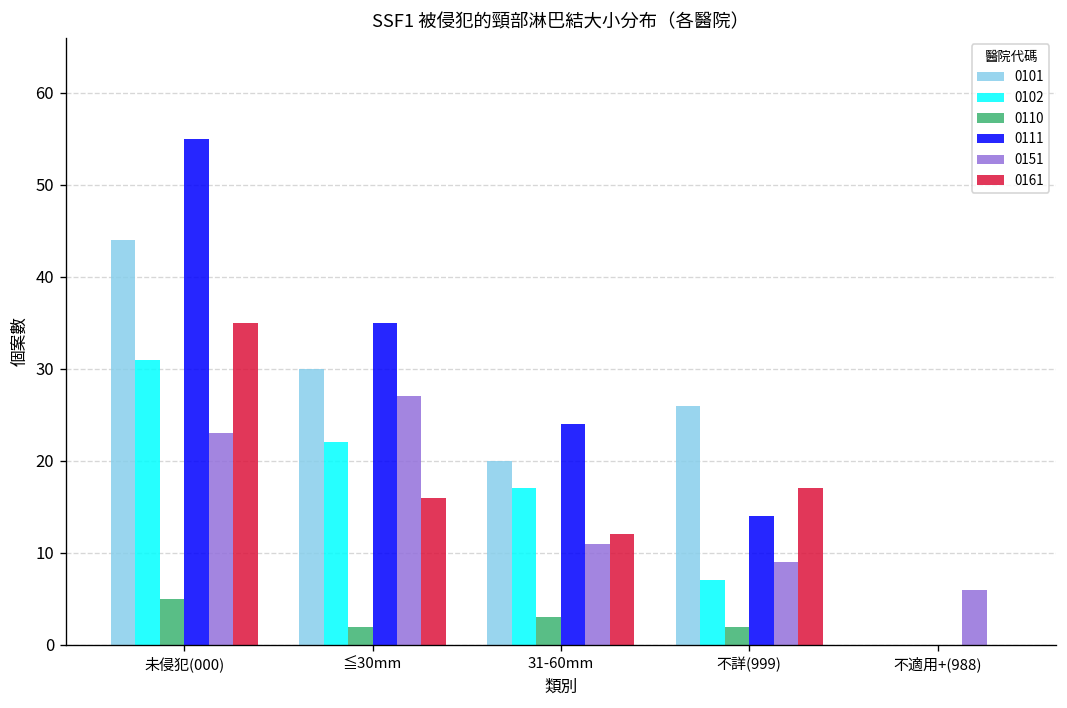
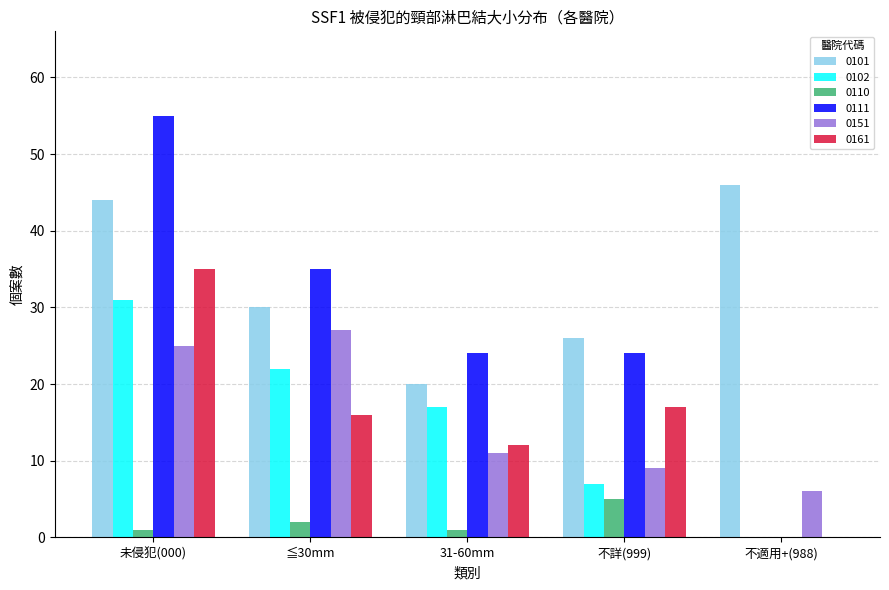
0110, 未侵犯(000): 5 -> 1
0151, 未侵犯(000): 23 -> 25
0110, 31-60mm: 3 -> 1
0110, 不詳(999): 2 -> 5
0111, 不詳(999): 14 -> 24
0101, 不適用+(988): 0 -> 46
